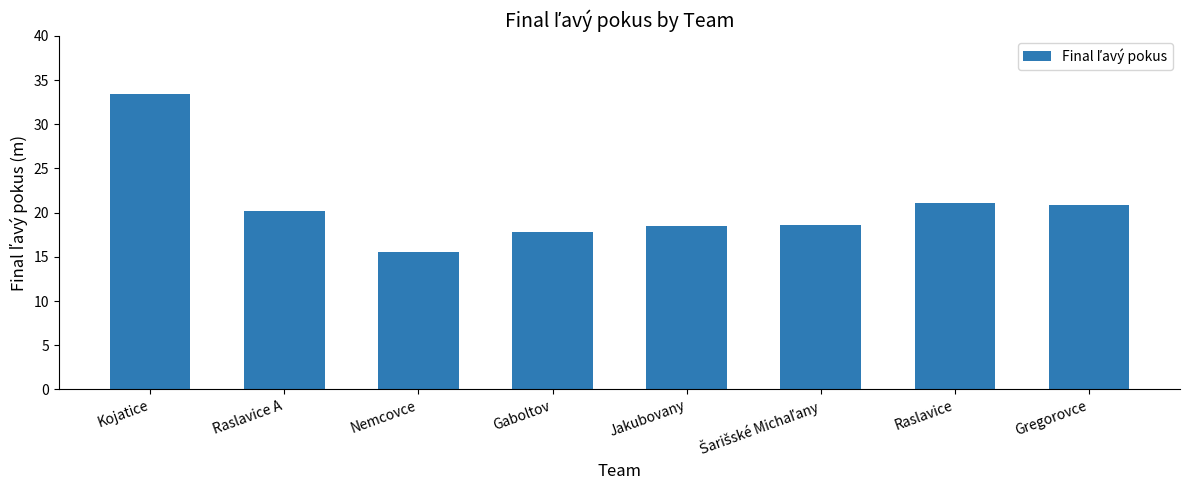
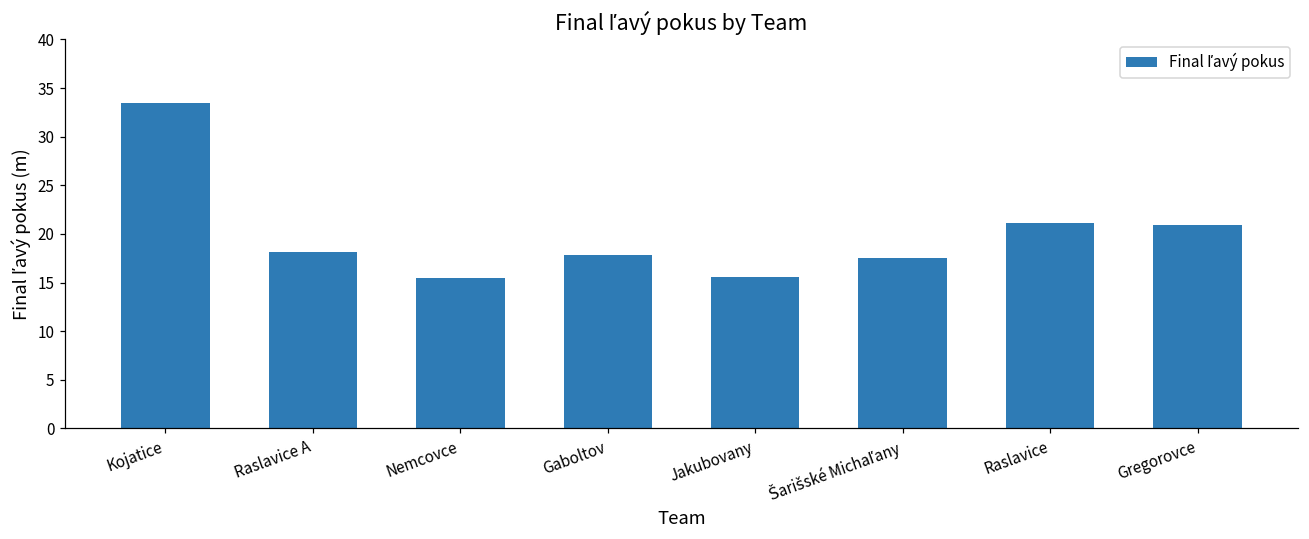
Raslavice A: 20 -> 18
Jakubovany: 19 -> 16
Šarišské Michaľany: 19 -> 18
